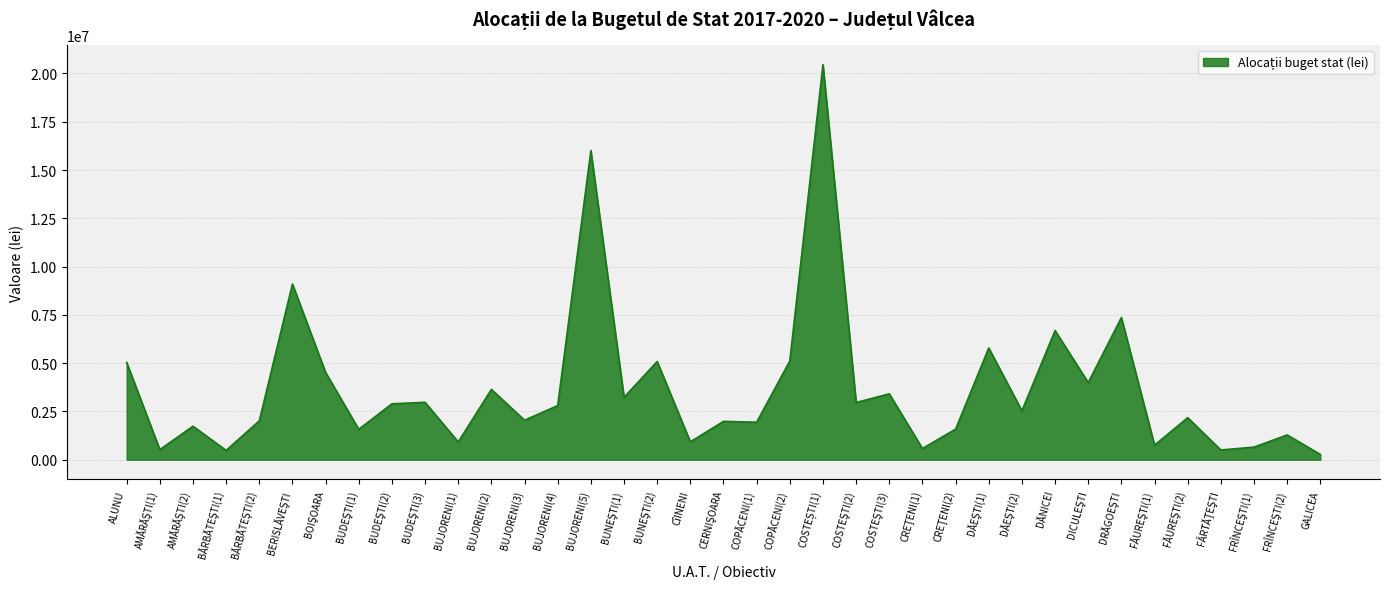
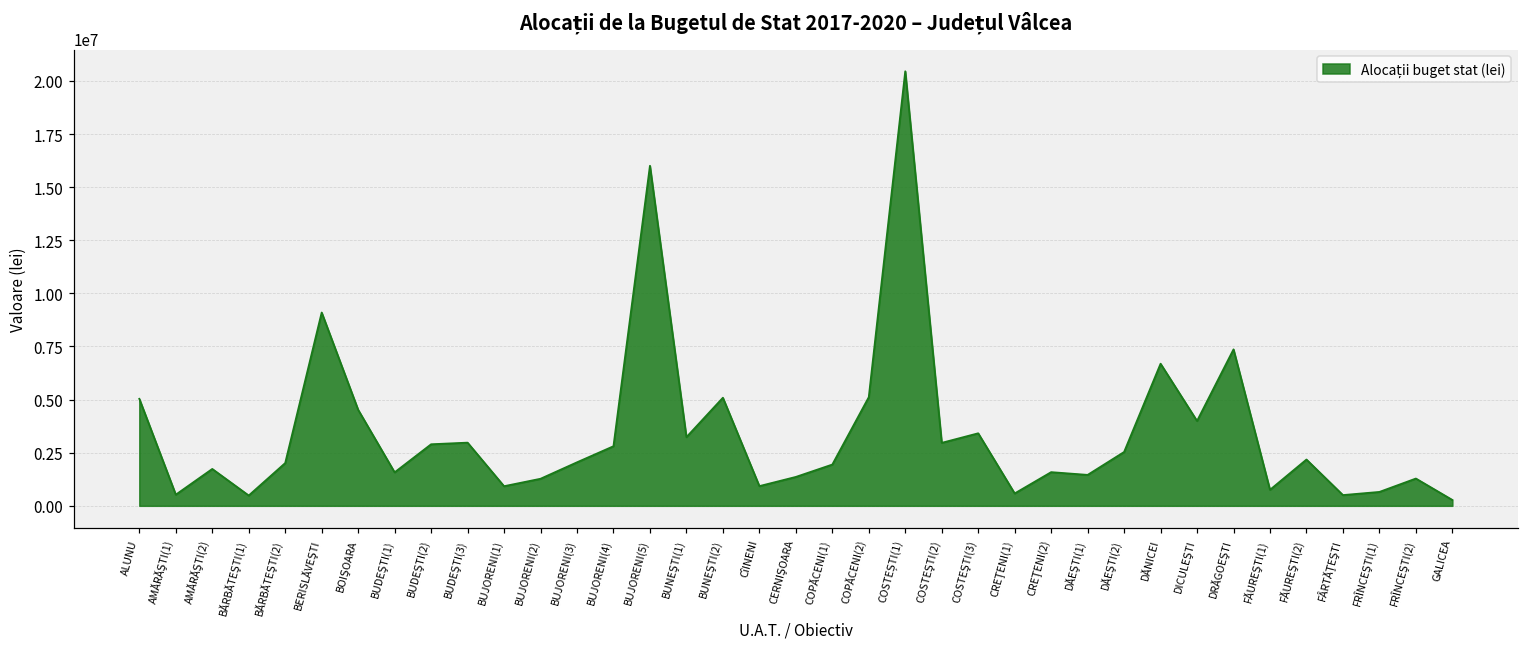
BUJORENI(2): 3600000 -> 1300000
CERNIŞOARA: 2000000 -> 1400000
DĂEŞTI(1): 5800000 -> 1500000
